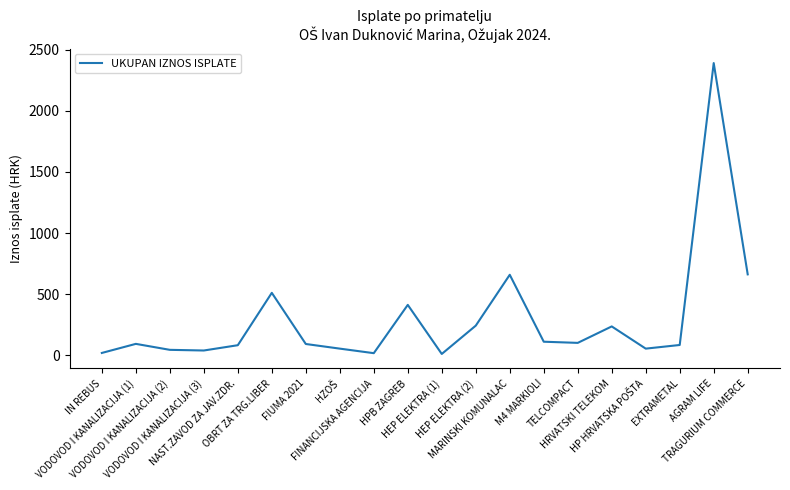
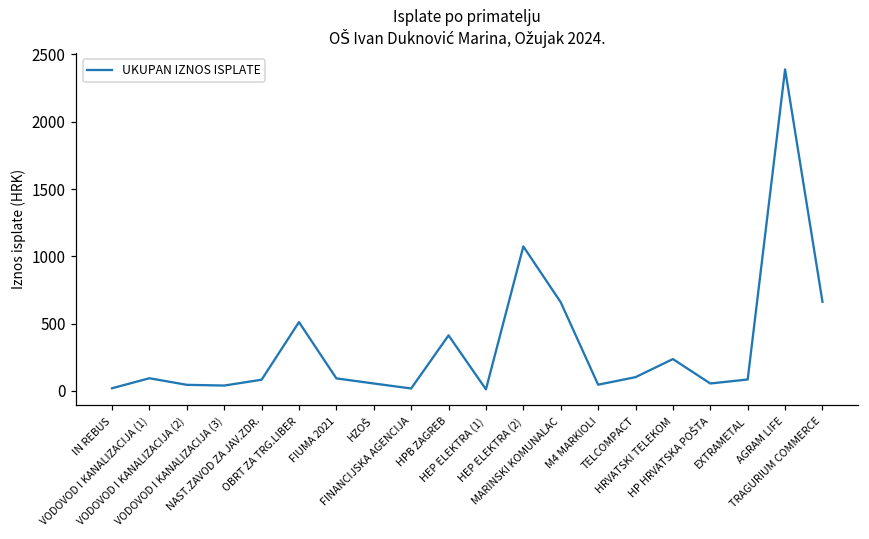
HEP ELEKTRA (2): 240 -> 1070
M4 MARKIOLI: 110 -> 50
